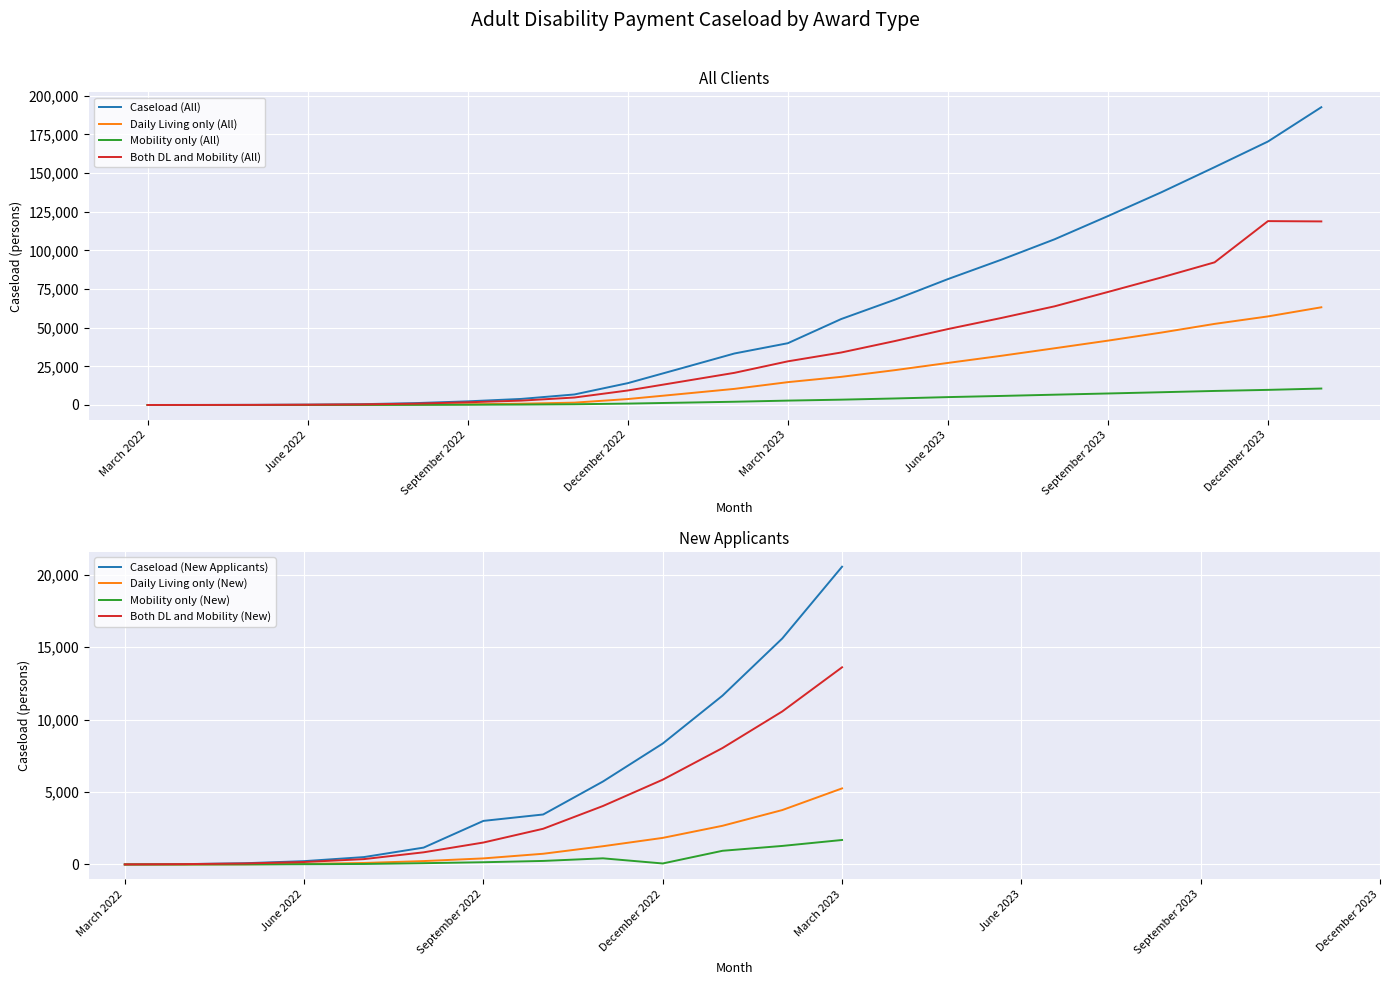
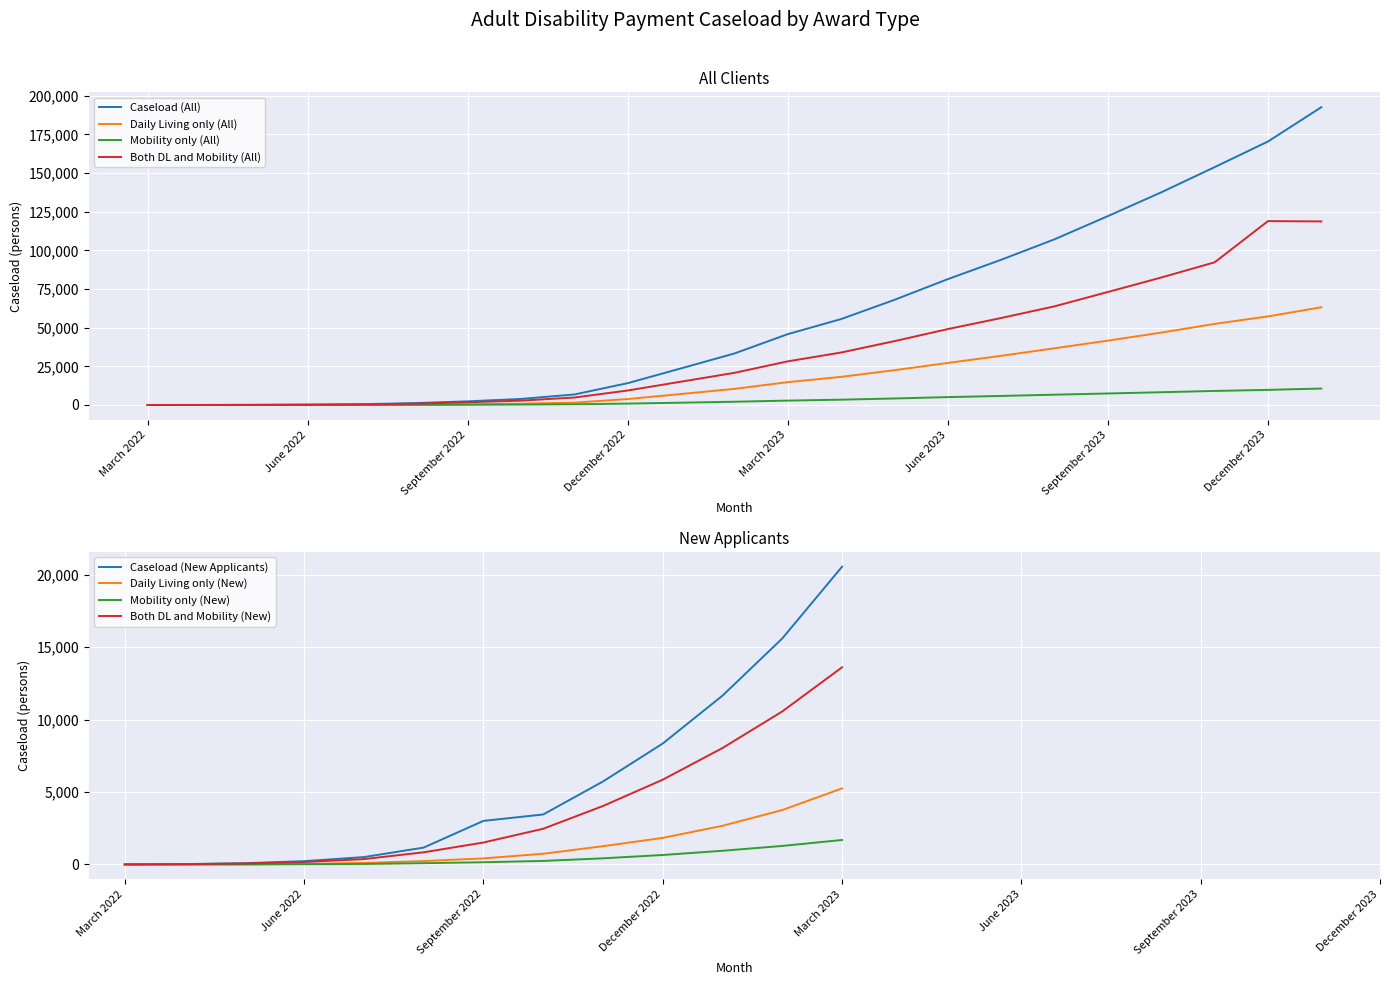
All Clients, Caseload (All), March 2023: 40,000 -> 46,000
New Applicants, Mobility only (New), December 2022: 100 -> 700
